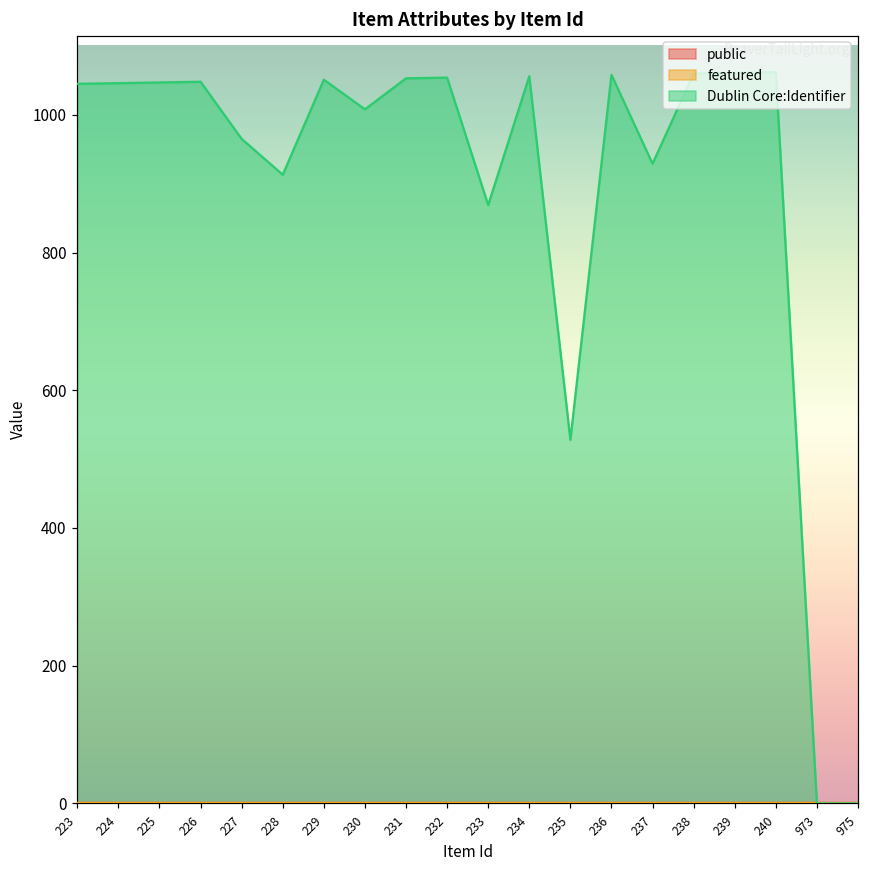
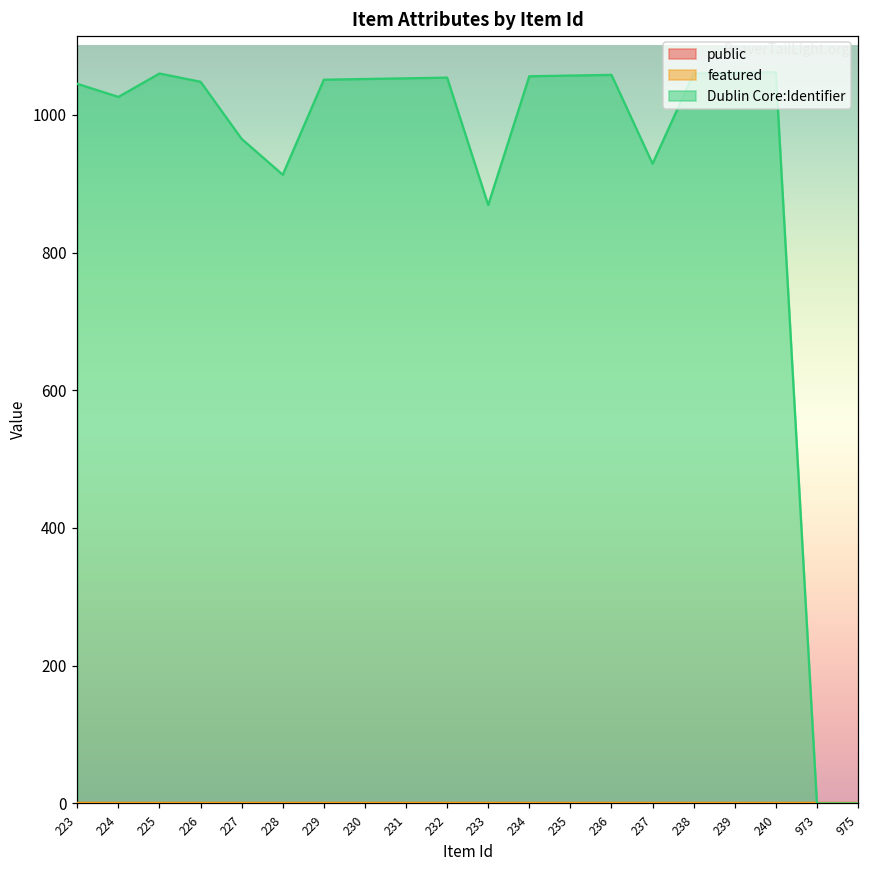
Dublin Core:Identifier, 224: 1050 -> 1030
Dublin Core:Identifier, 225: 1050 -> 1060
Dublin Core:Identifier, 230: 1010 -> 1050
Dublin Core:Identifier, 235: 530 -> 1060
